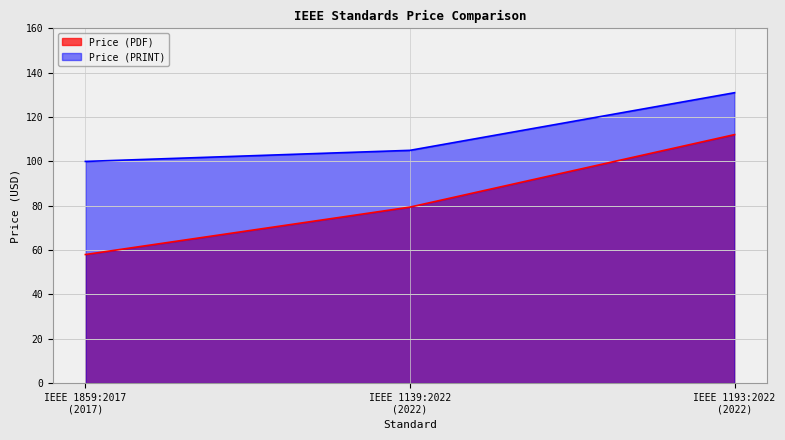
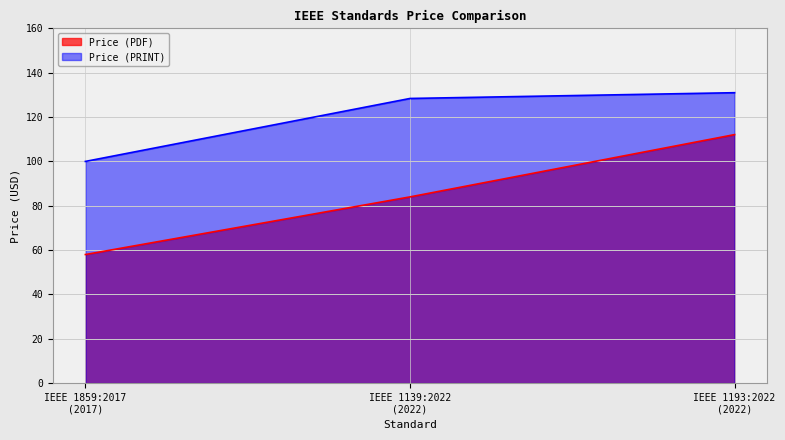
Price (PDF), IEEE 1139:2022 (2022): 79 -> 84
Price (PRINT), IEEE 1139:2022 (2022): 105 -> 128
